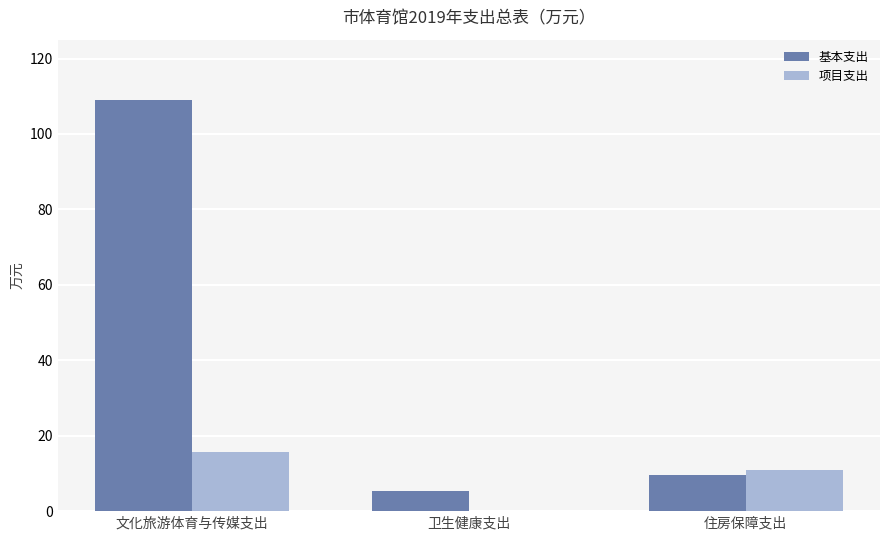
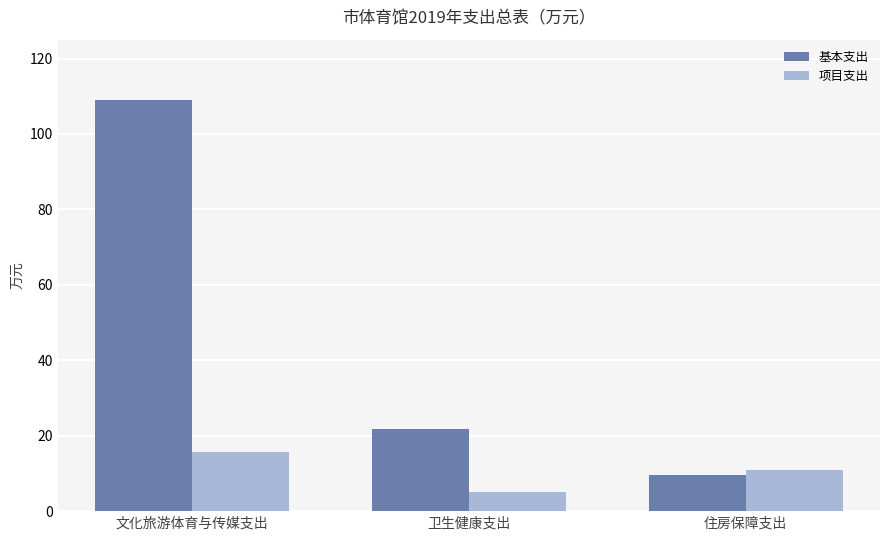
基本支出, 卫生健康支出: 5 -> 22
项目支出, 卫生健康支出: 0 -> 5
